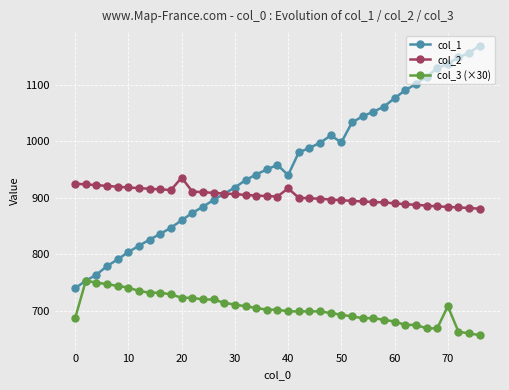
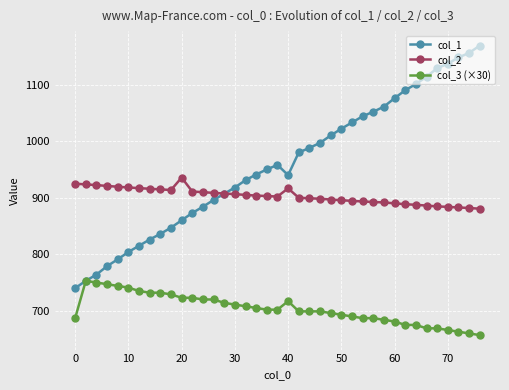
col_3 (×30), 40: 700 -> 720
col_1, 50: 1000 -> 1020
col_3 (×30), 70: 710 -> 670
